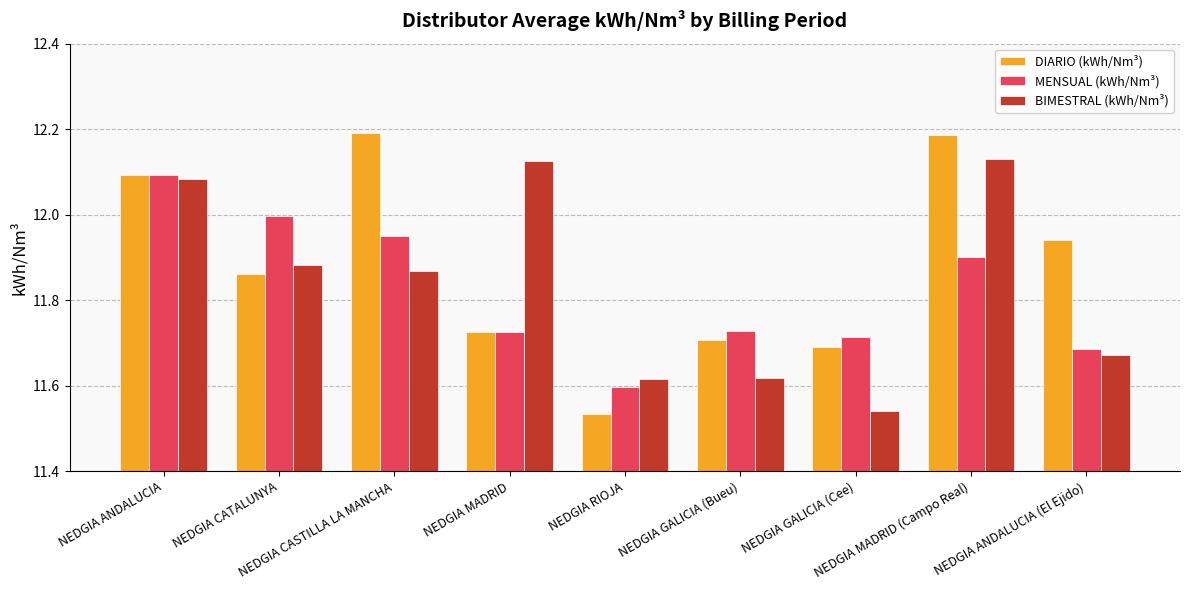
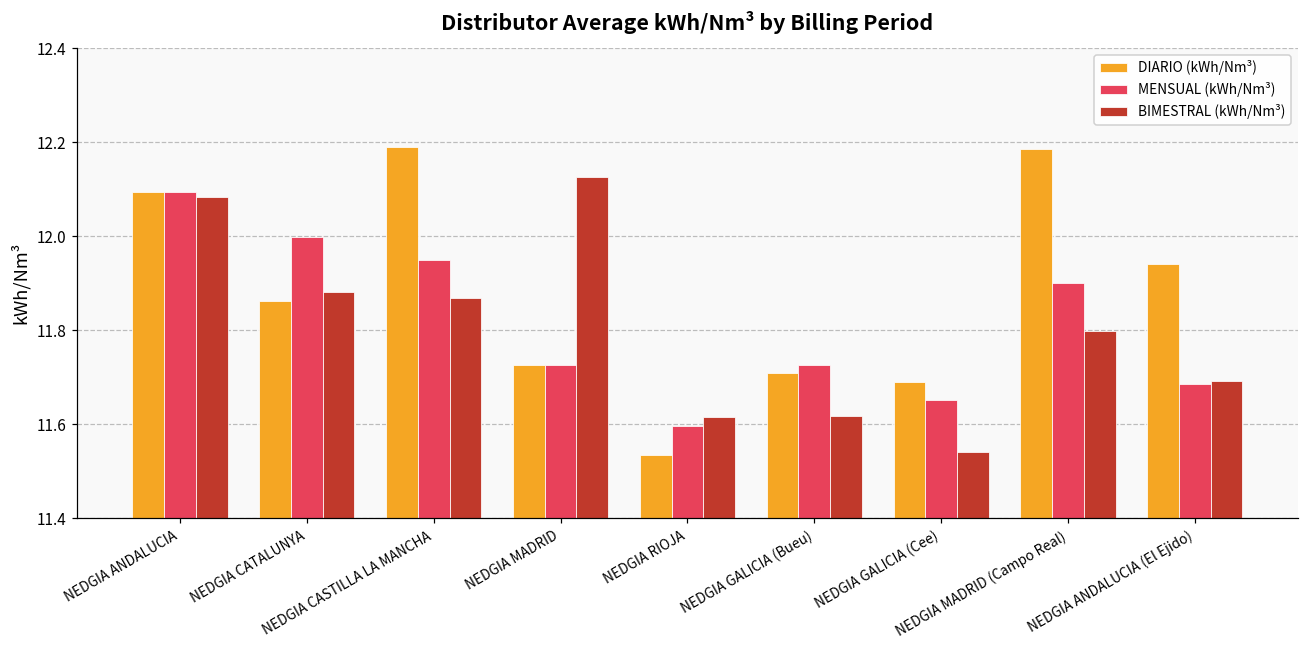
MENSUAL (kWh/Nm³), NEDGIA GALICIA (Cee): 11.71 -> 11.65
BIMESTRAL (kWh/Nm³), NEDGIA MADRID (Campo Real): 12.13 -> 11.80
BIMESTRAL (kWh/Nm³), NEDGIA ANDALUCIA (El Ejido): 11.67 -> 11.69
